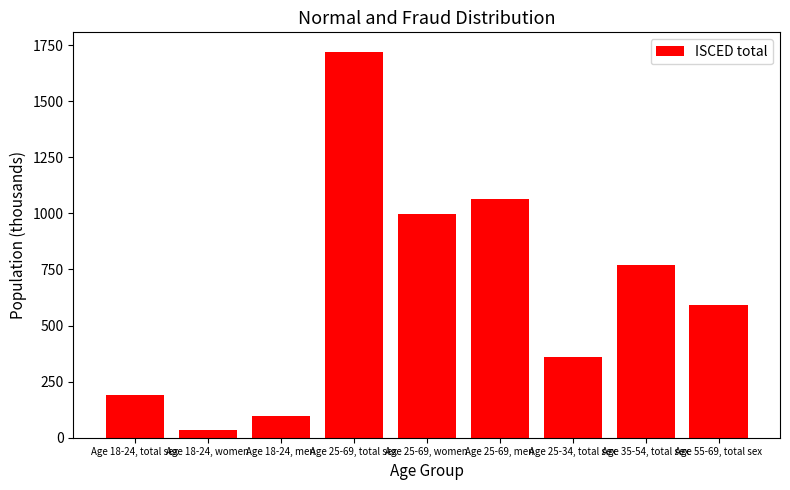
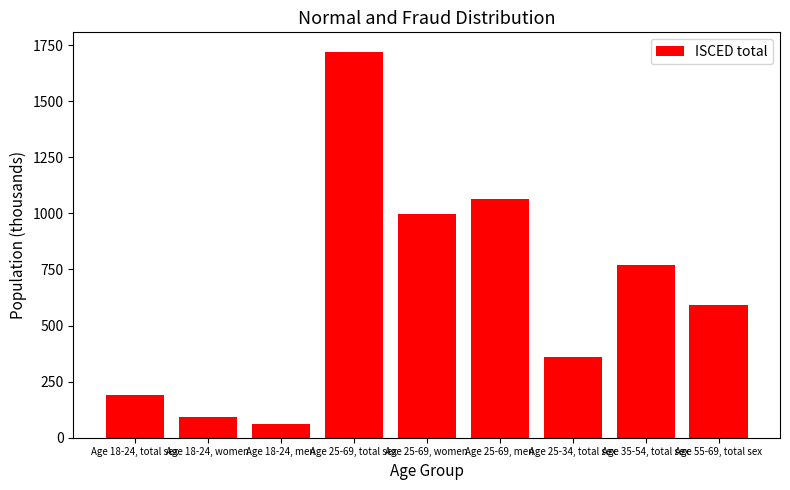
Age 18-24, women: 40 -> 90
Age 18-24, men: 100 -> 60
